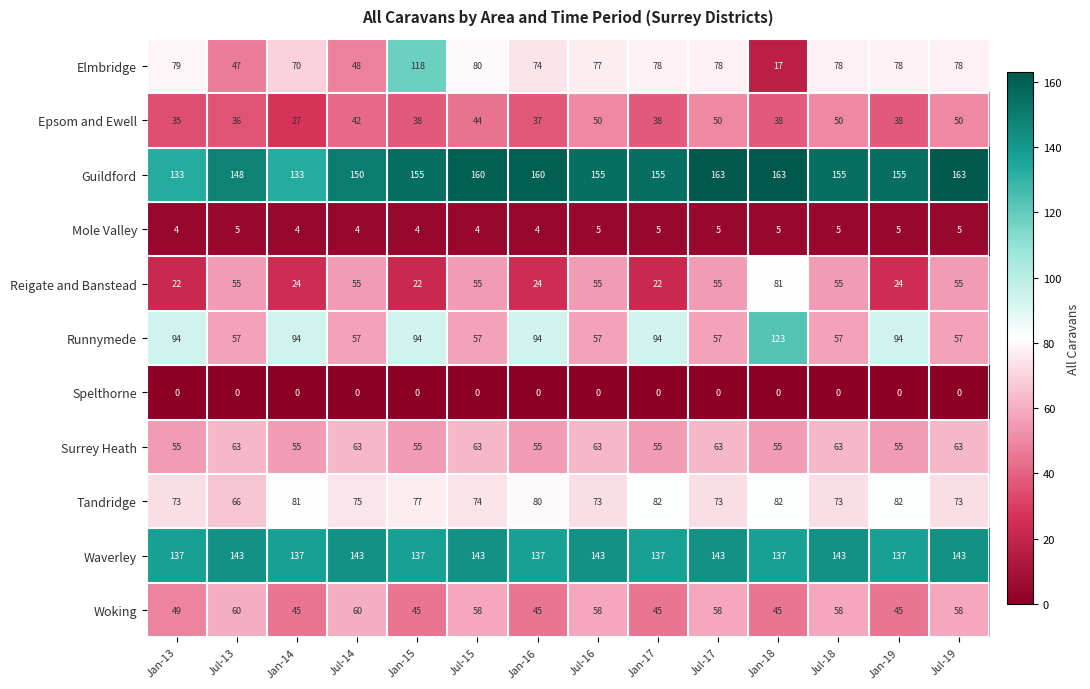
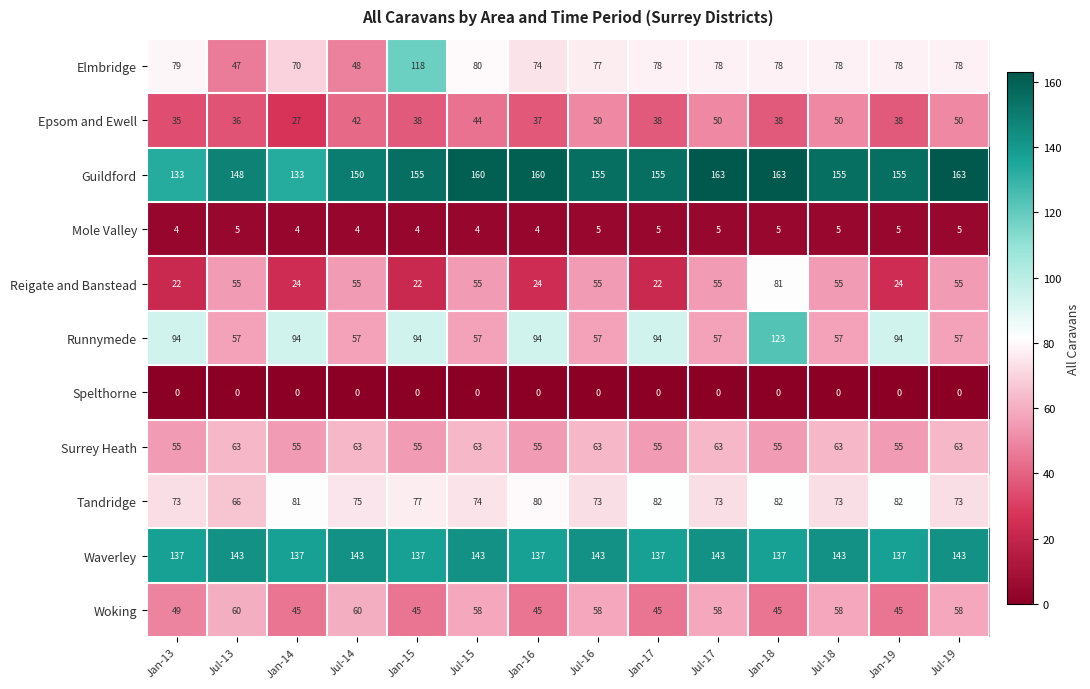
Elmbridge, Jan-18: 17 -> 78
